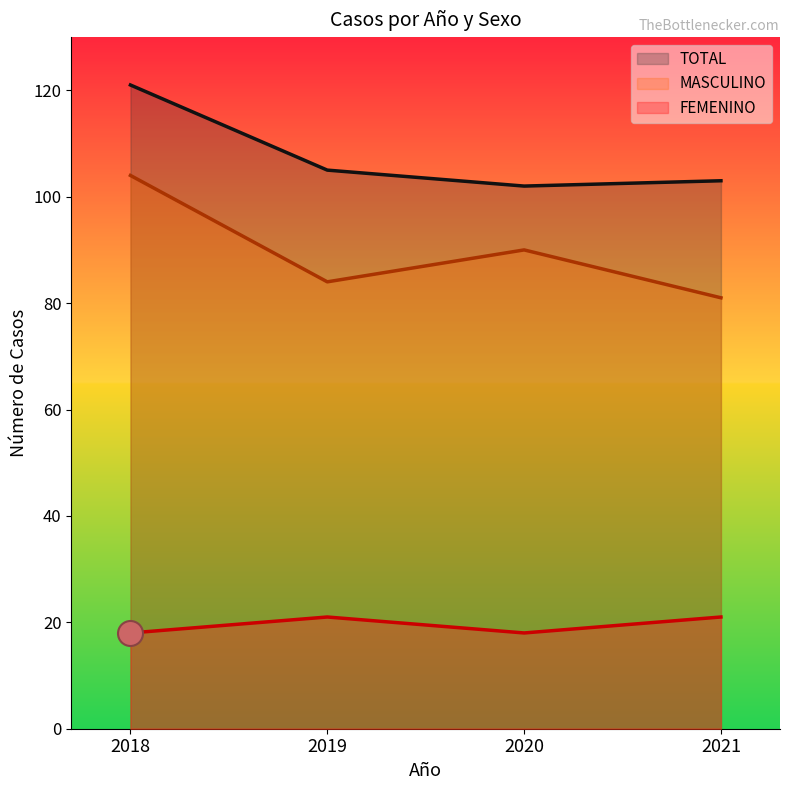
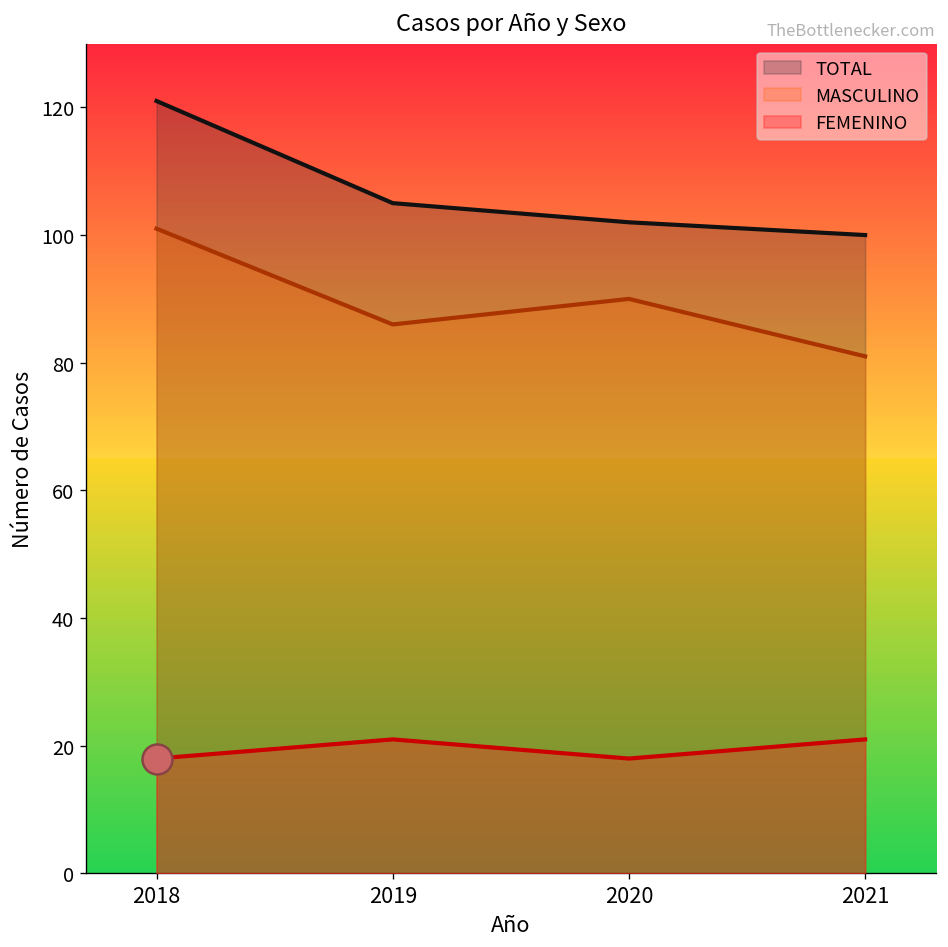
MASCULINO, 2018: 104 -> 101
MASCULINO, 2019: 84 -> 86
TOTAL, 2021: 103 -> 100
